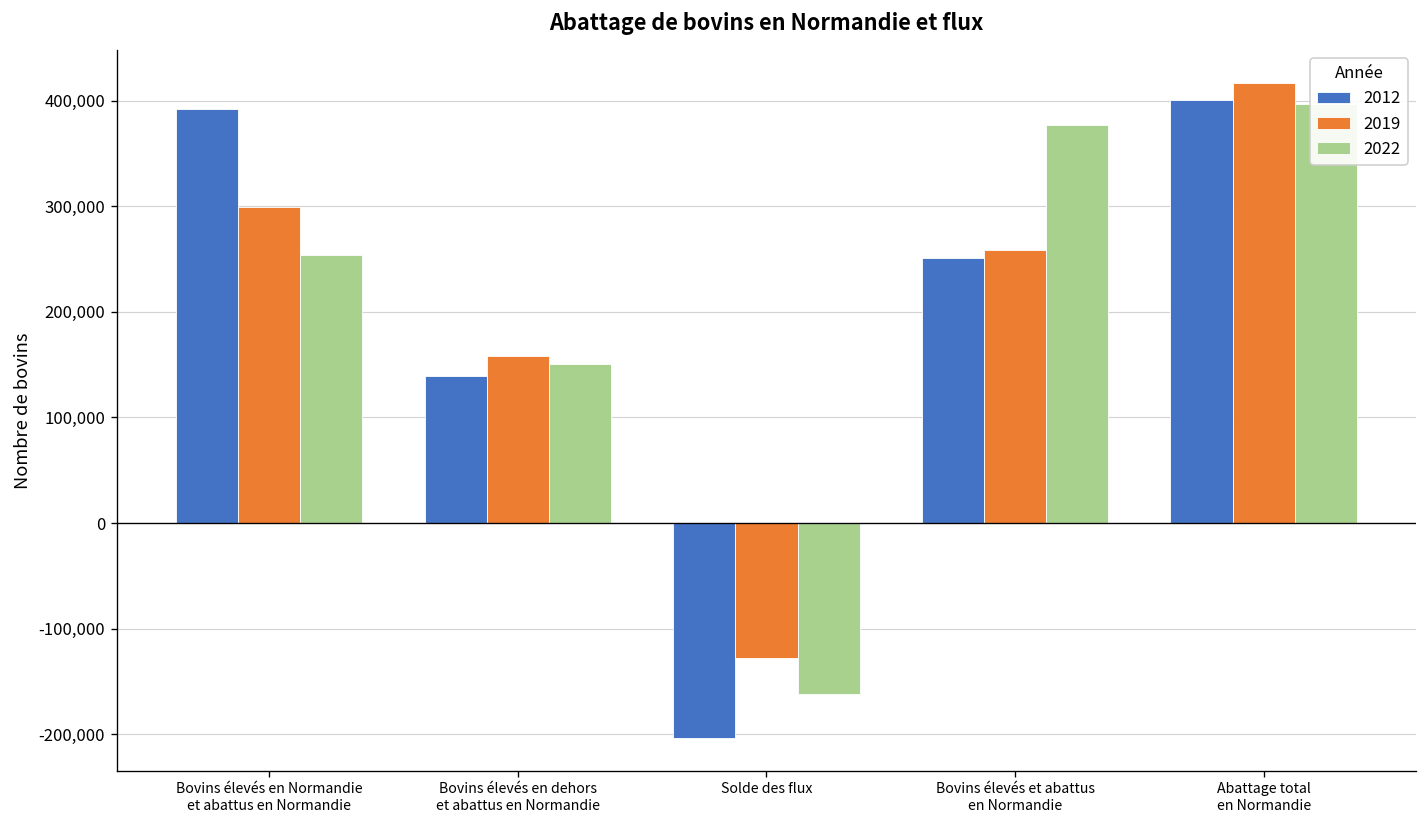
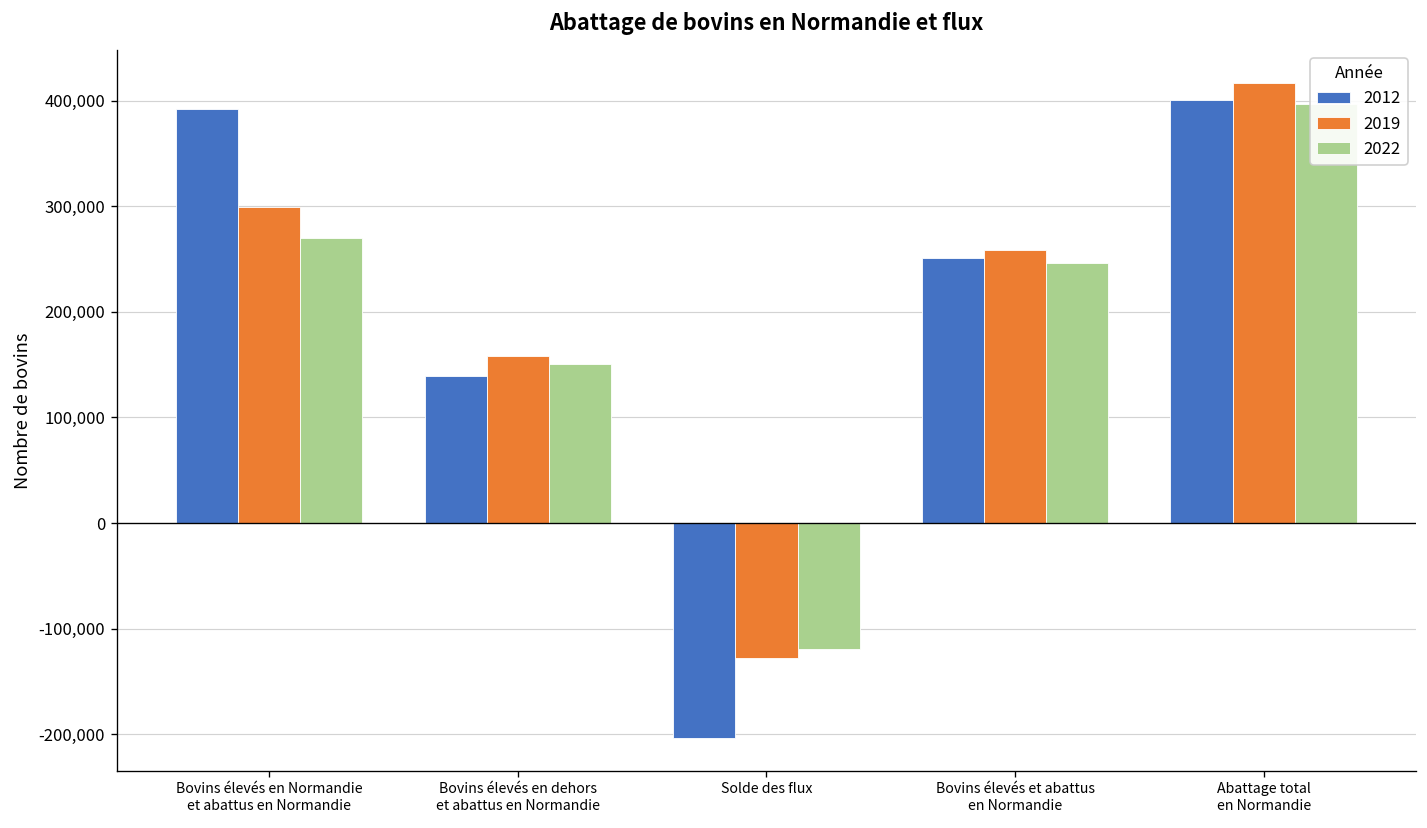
2022, Bovins élevés en Normandie et abattus en Normandie: 250,000 -> 270,000
2022, Solde des flux: -160,000 -> -120,000
2022, Bovins élevés et abattus en Normandie: 380,000 -> 250,000
